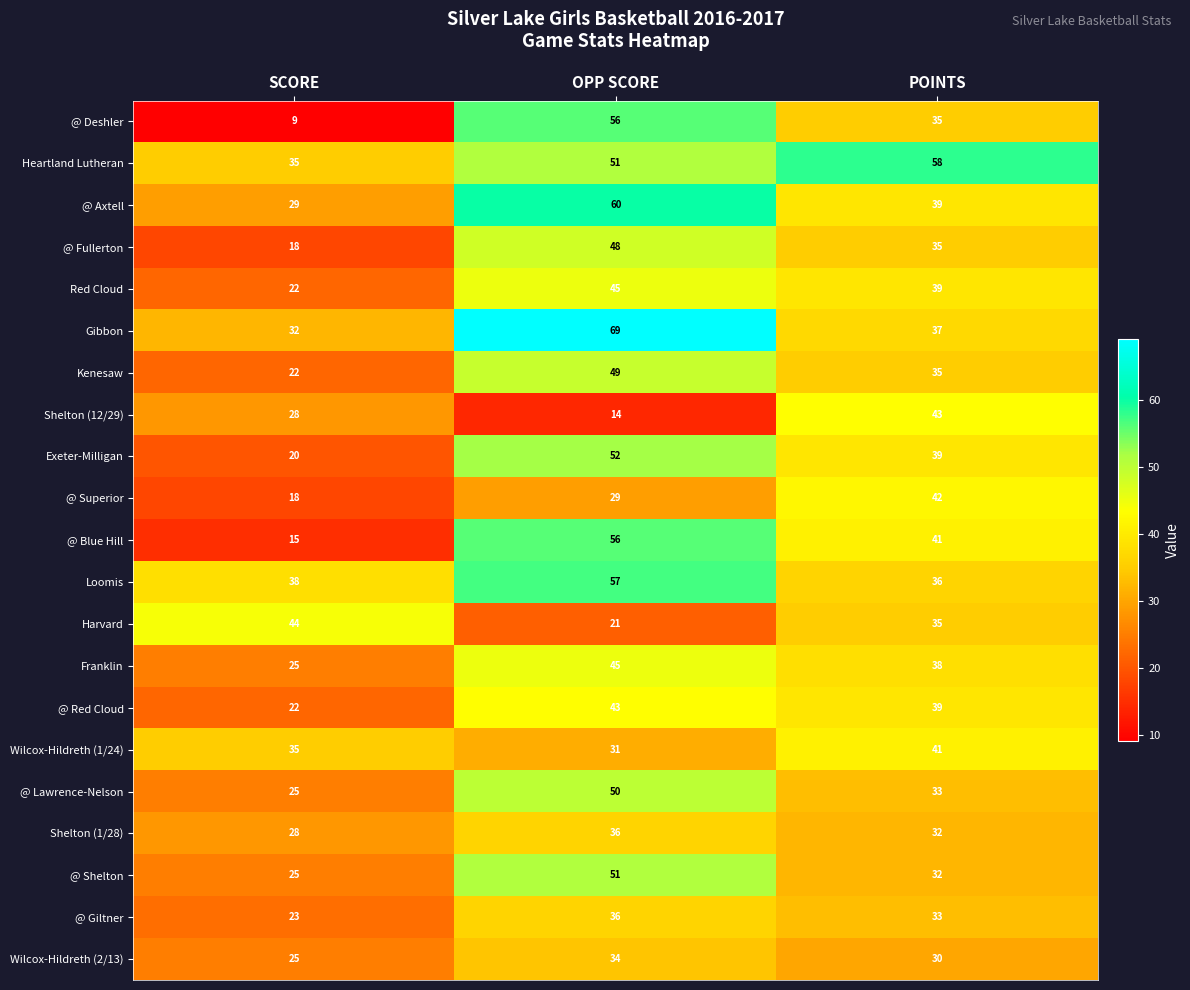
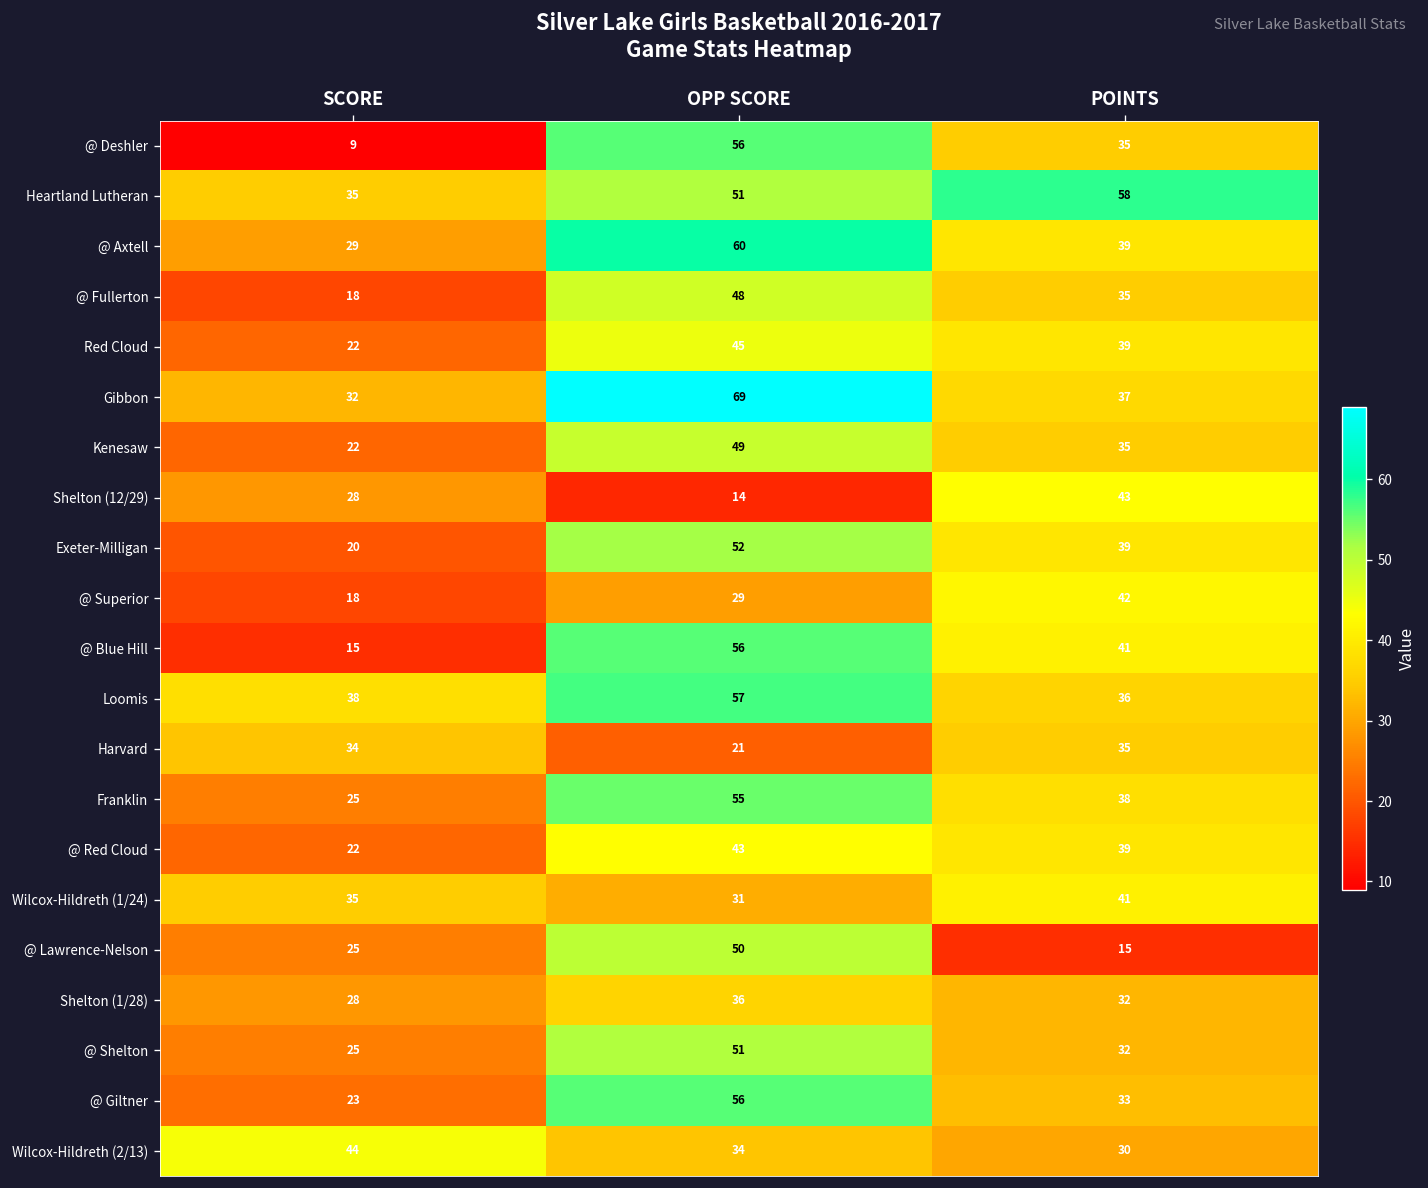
Harvard, SCORE: 44 -> 34
Franklin, OPP SCORE: 45 -> 55
@ Lawrence-Nelson, POINTS: 33 -> 15
@ Giltner, OPP SCORE: 36 -> 56
Wilcox-Hildreth (2/13), SCORE: 25 -> 44
